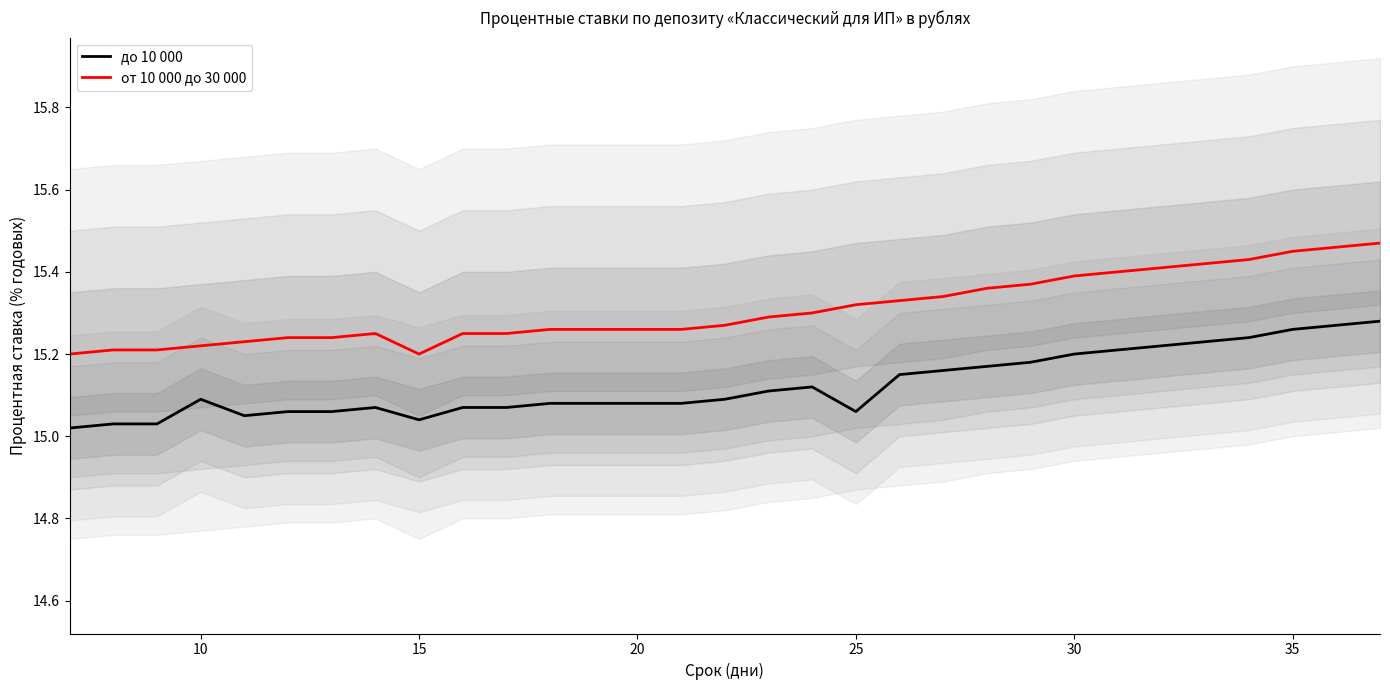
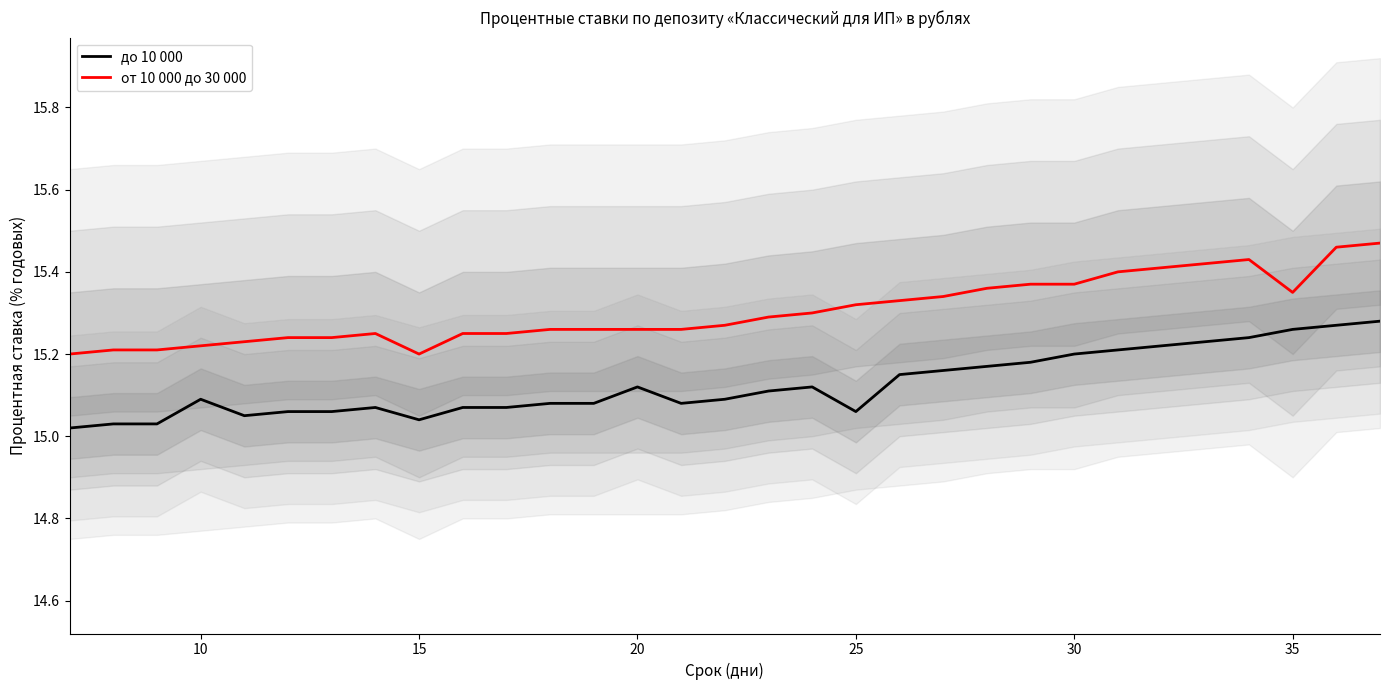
до 10 000, 20: 15.08 -> 15.12
от 10 000 до 30 000, 30: 15.39 -> 15.37
от 10 000 до 30 000, 35: 15.45 -> 15.35
